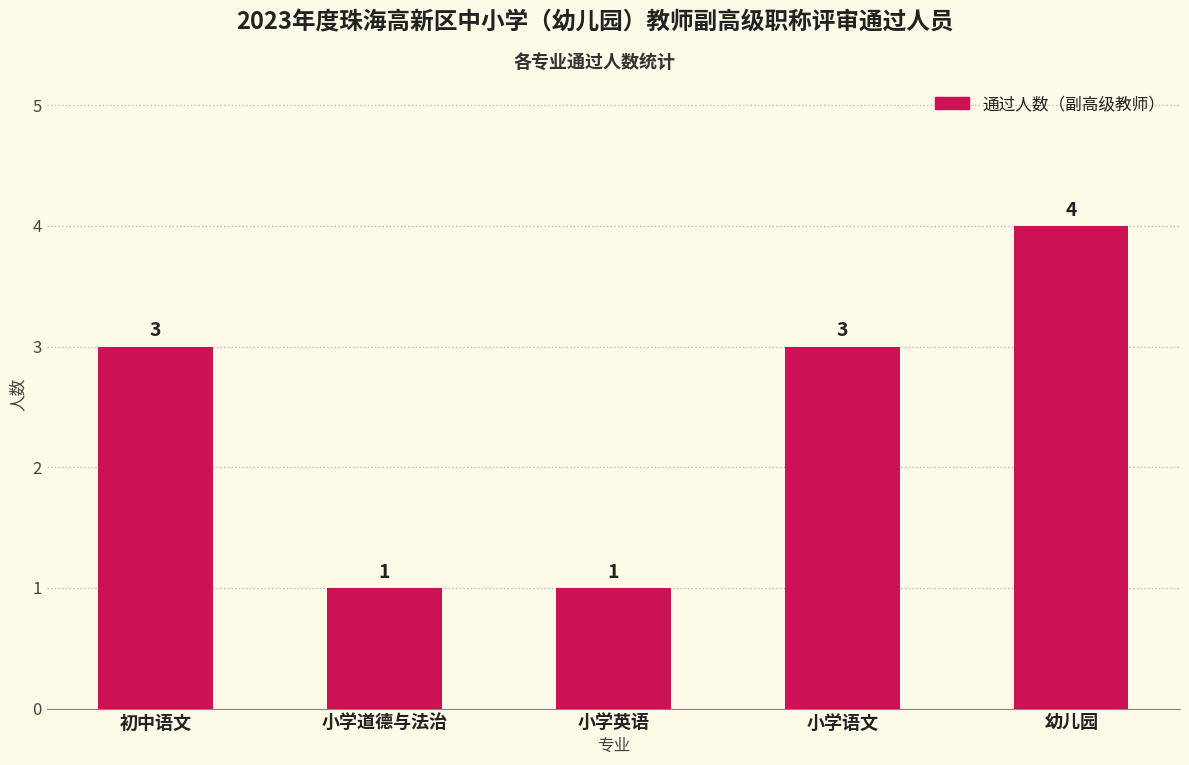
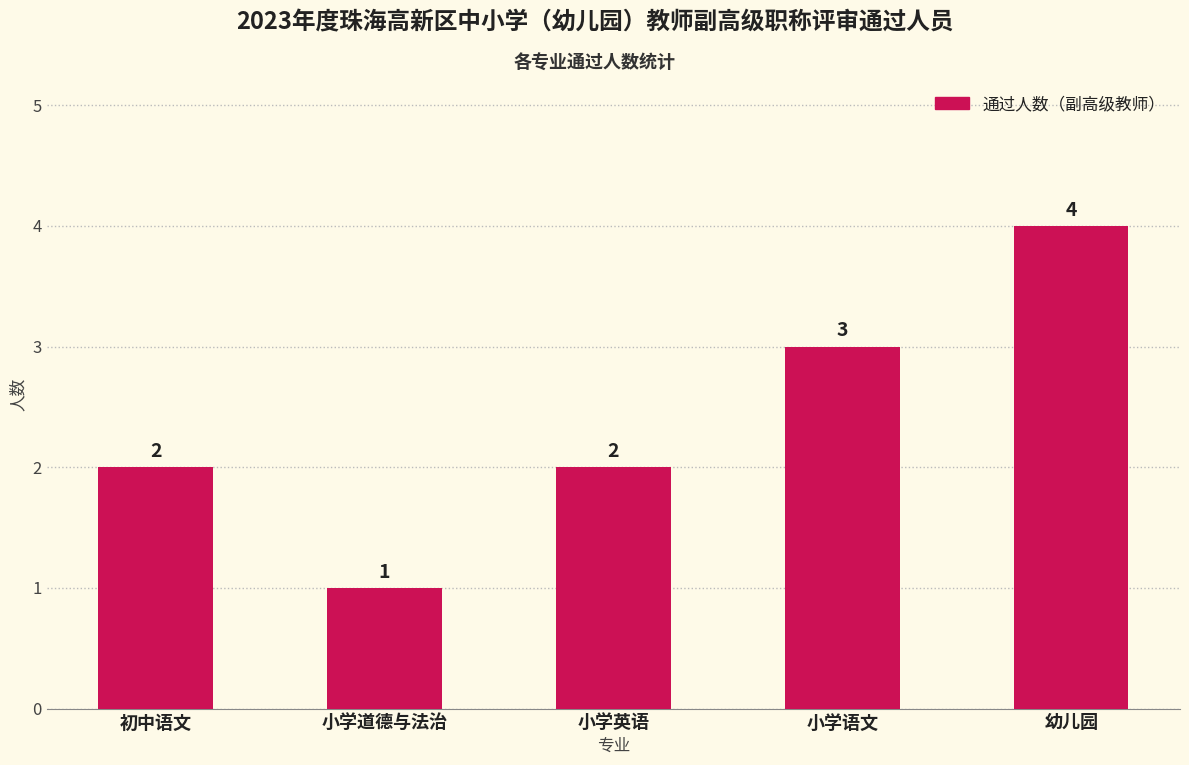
初中语文: 3 -> 2
小学英语: 1 -> 2
